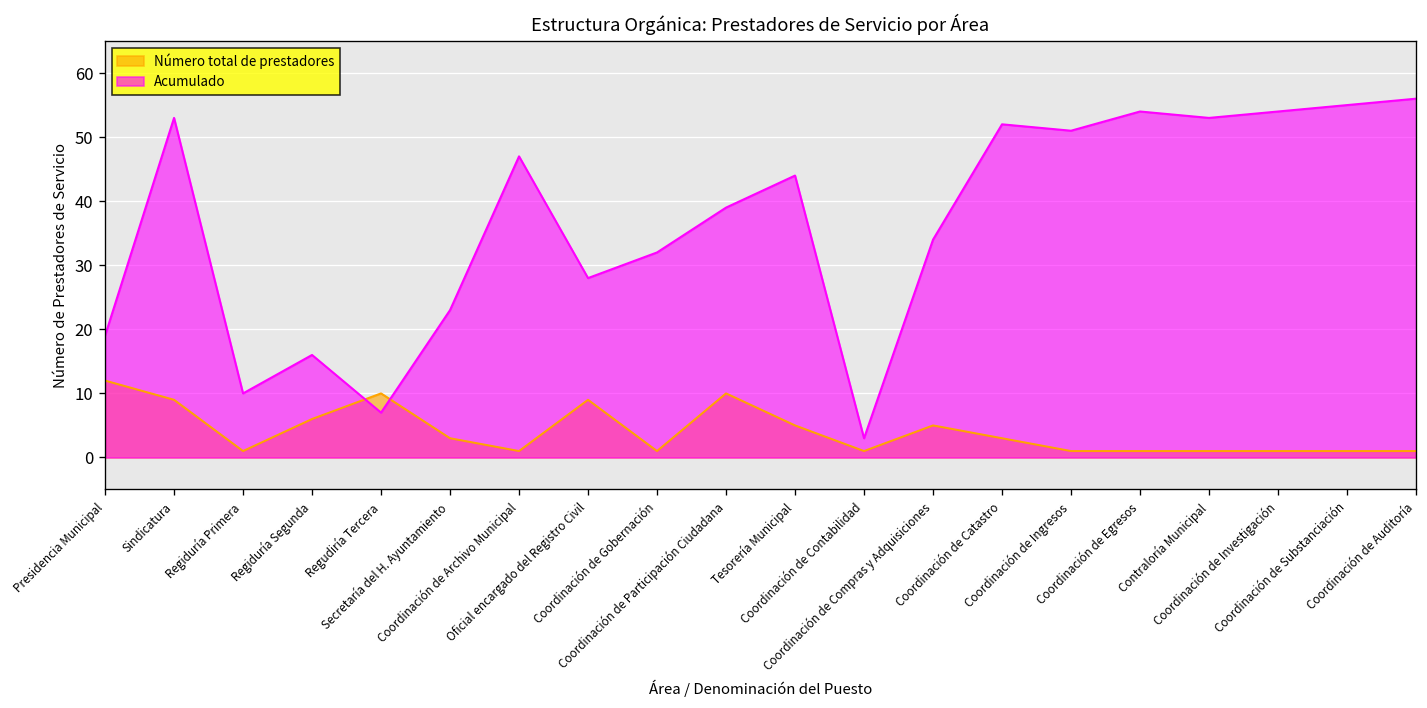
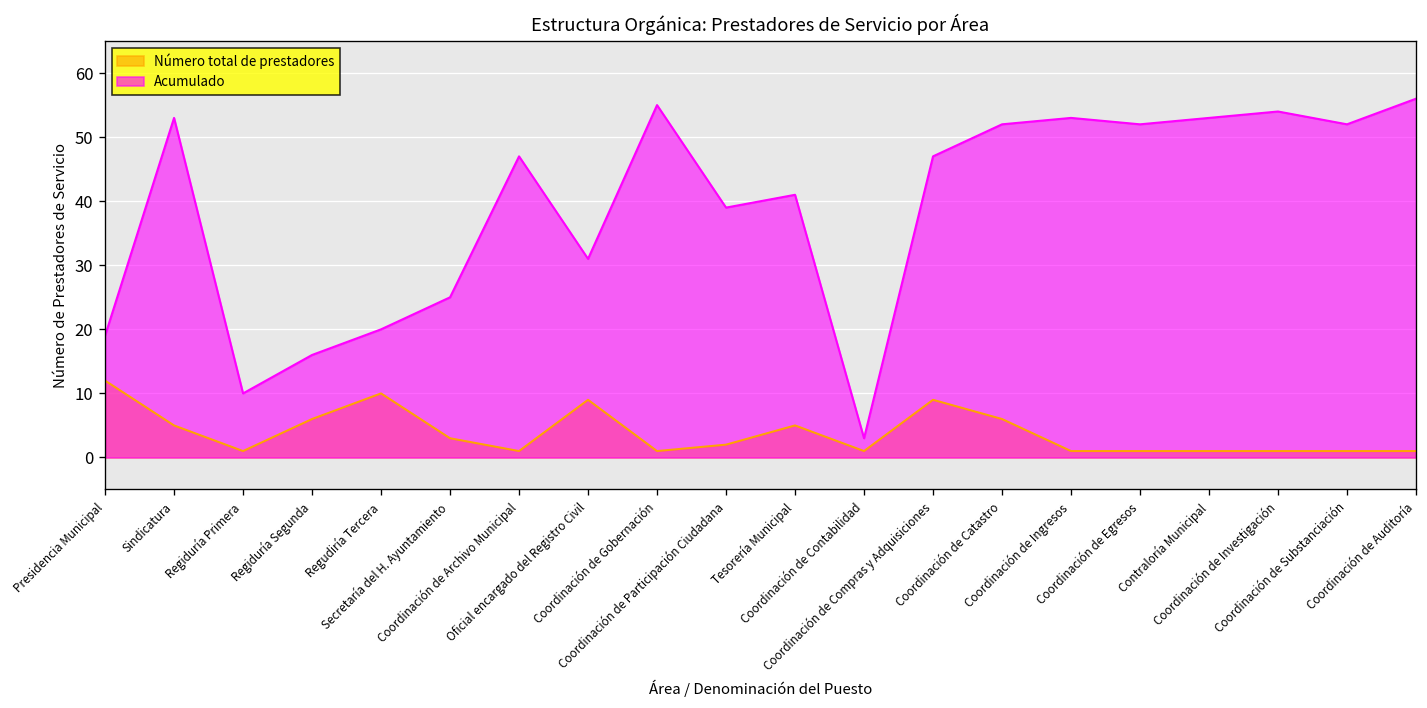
Número total de prestadores, Sindicatura: 9 -> 5
Acumulado, Regudiría Tercera: 7 -> 20
Acumulado, Secretaría del H. Ayuntamiento: 23 -> 25
Acumulado, Oficial encargado del Registro Civil: 28 -> 31
Acumulado, Coordinación de Gobernación: 32 -> 55
Número total de prestadores, Coordinación de Participación Ciudadana: 10 -> 2
Acumulado, Tesorería Municipal: 44 -> 41
Número total de prestadores, Coordinación de Compras y Adquisiciones: 5 -> 9
Acumulado, Coordinación de Compras y Adquisiciones: 34 -> 47
Número total de prestadores, Coordinación de Catastro: 3 -> 6
Acumulado, Coordinación de Ingresos: 51 -> 53
Acumulado, Coordinación de Egresos: 54 -> 52
Acumulado, Coordinación de Substanciación: 55 -> 52
